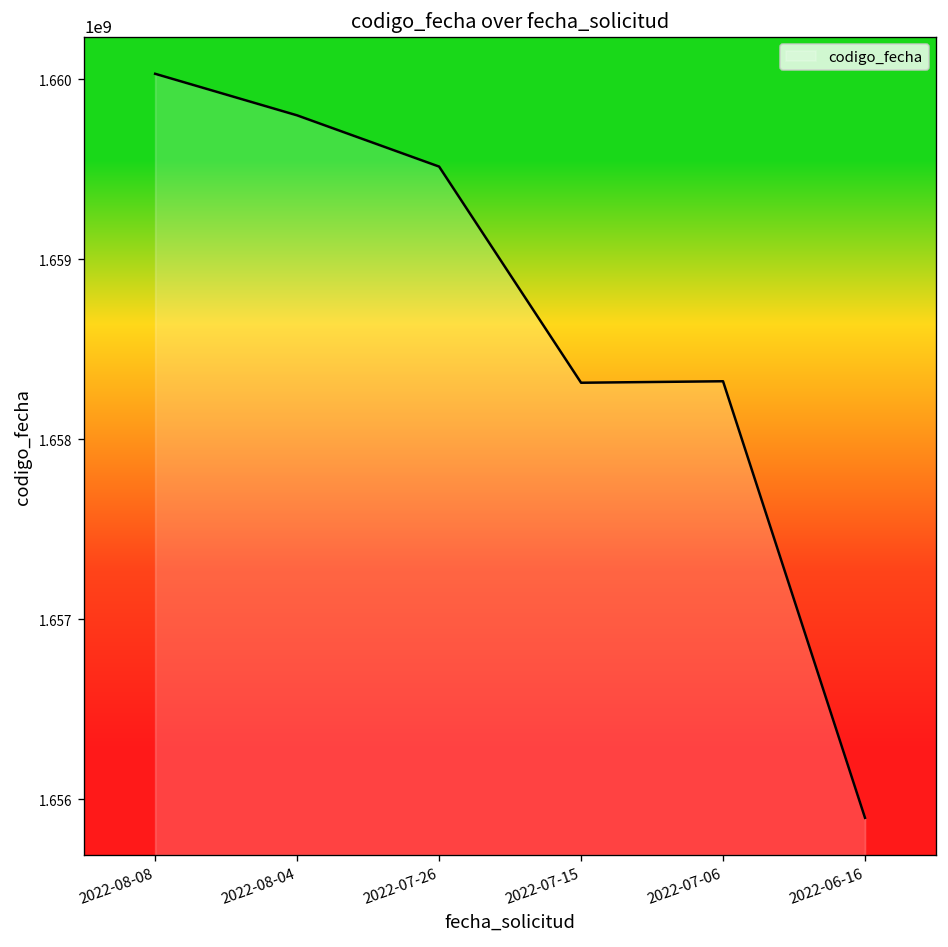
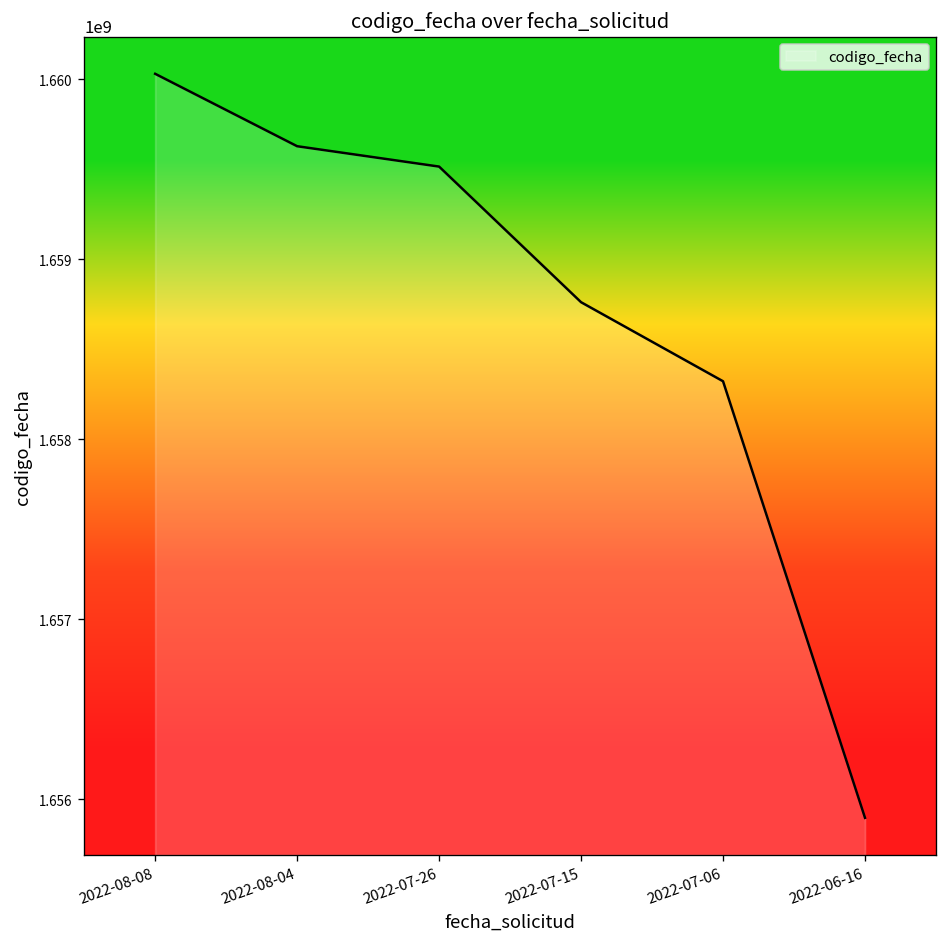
2022-08-04: 1659800000 -> 1659630000
2022-07-15: 1658320000 -> 1658760000
